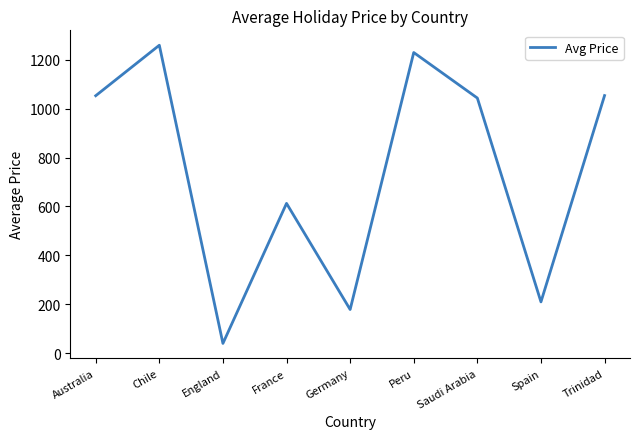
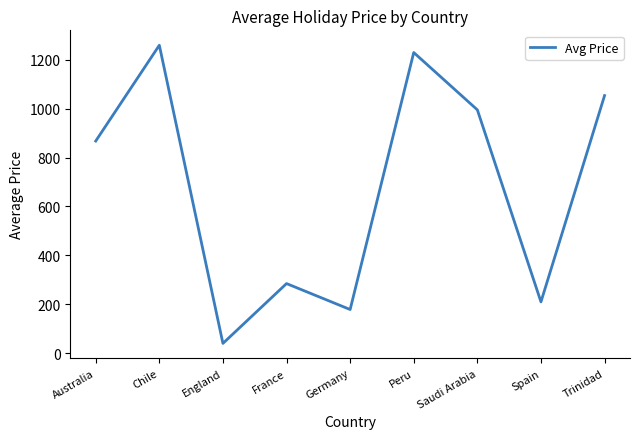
Australia: 1050 -> 870
France: 610 -> 290
Saudi Arabia: 1040 -> 1000
